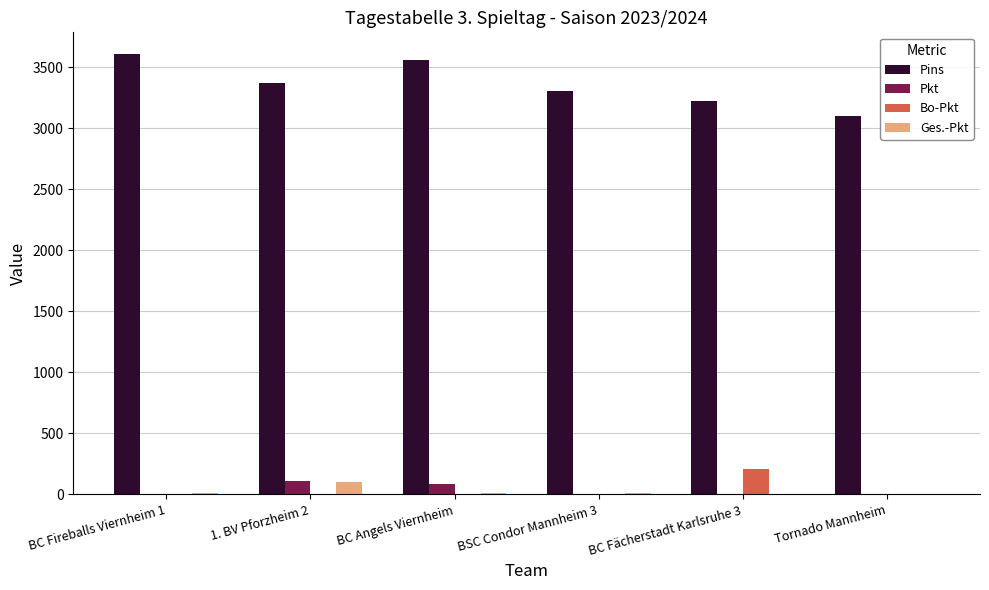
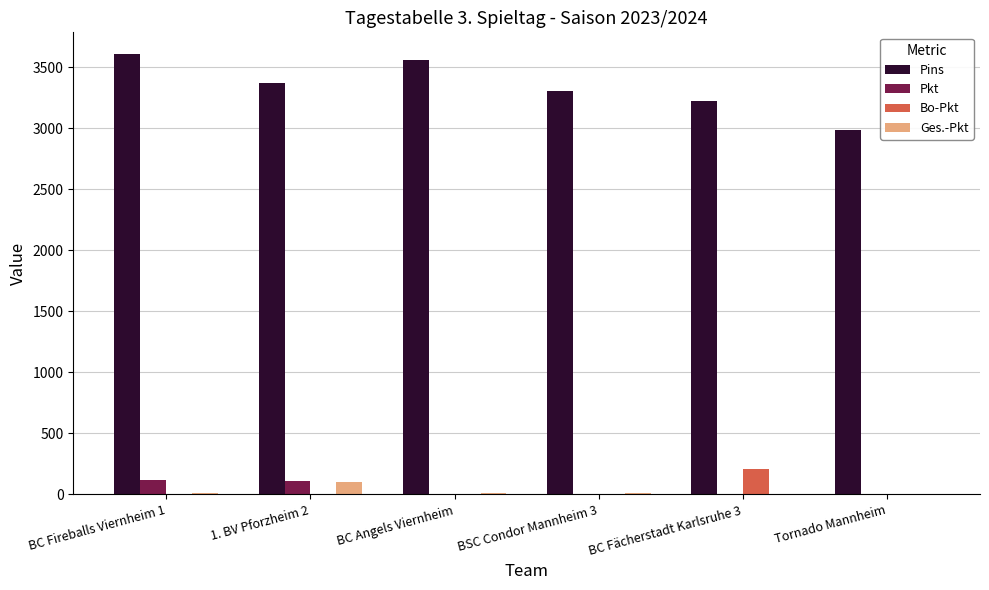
Pkt, BC Fireballs Viernheim 1: 10 -> 120
Pkt, BC Angels Viernheim: 90 -> 10
Pins, Tornado Mannheim: 3100 -> 2990
